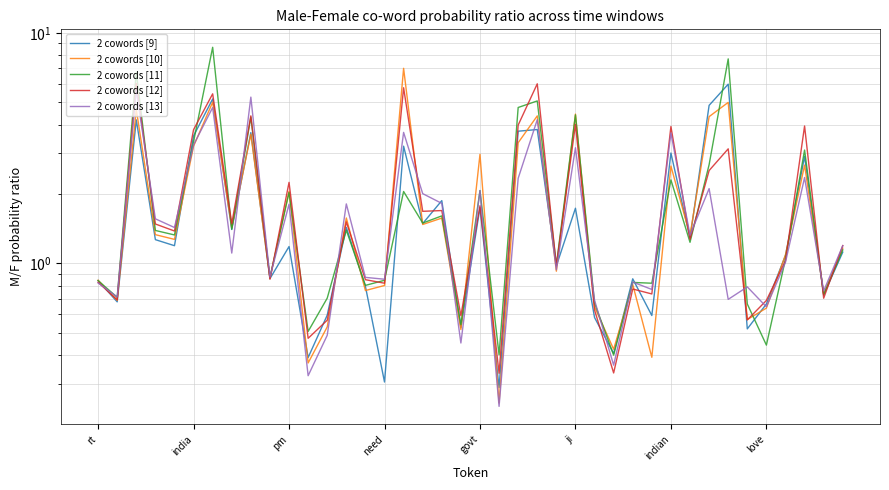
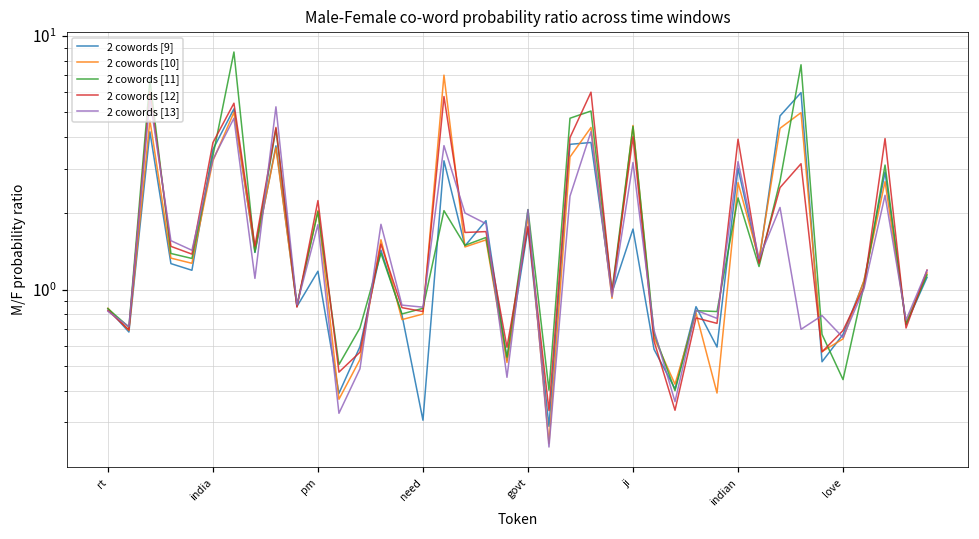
2 cowords [10], govt: 3.0 -> 1.9
2 cowords [13], indian: 3.7 -> 3.2
